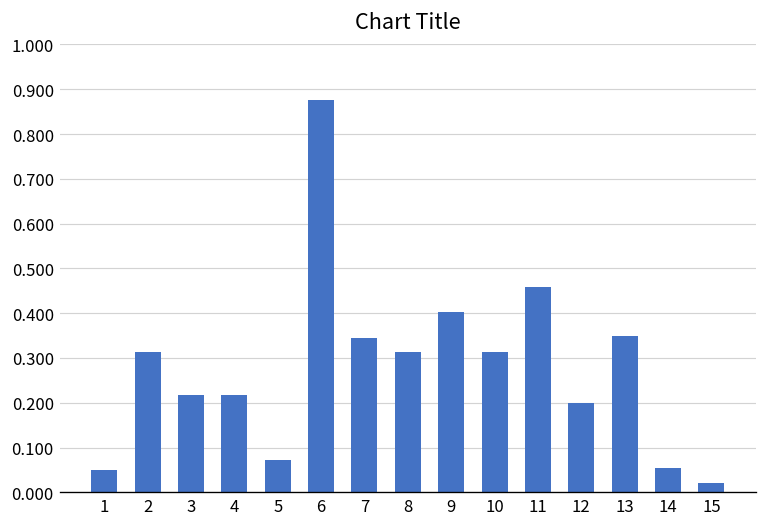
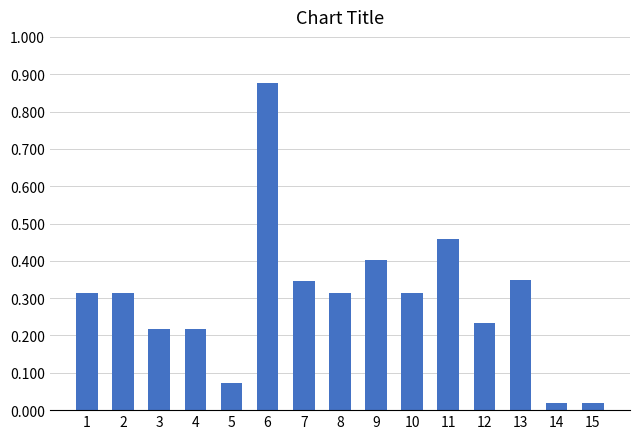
1: 0.05 -> 0.31
12: 0.20 -> 0.23
14: 0.05 -> 0.02
